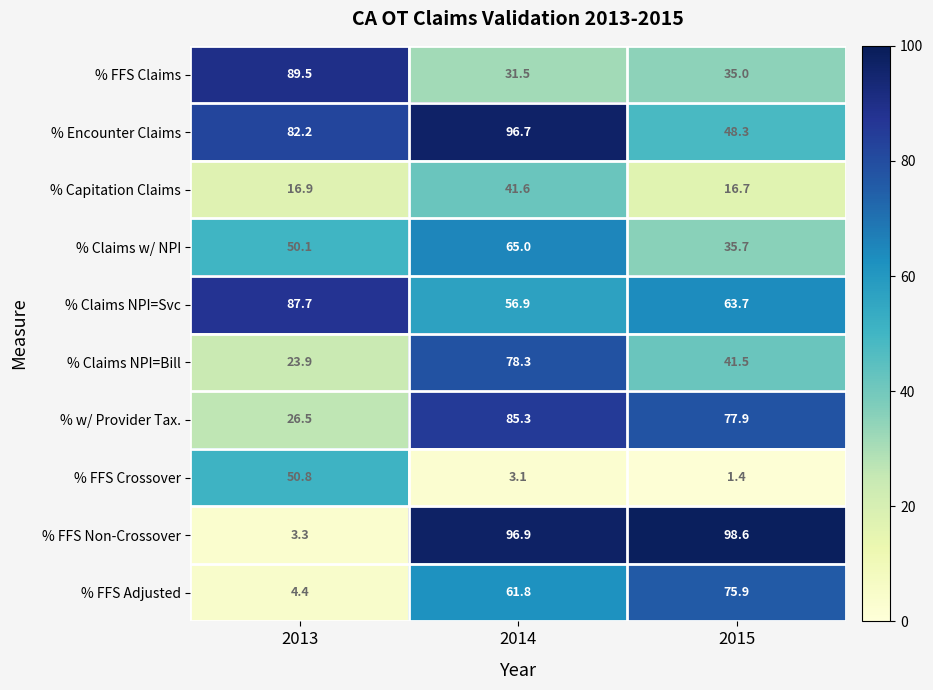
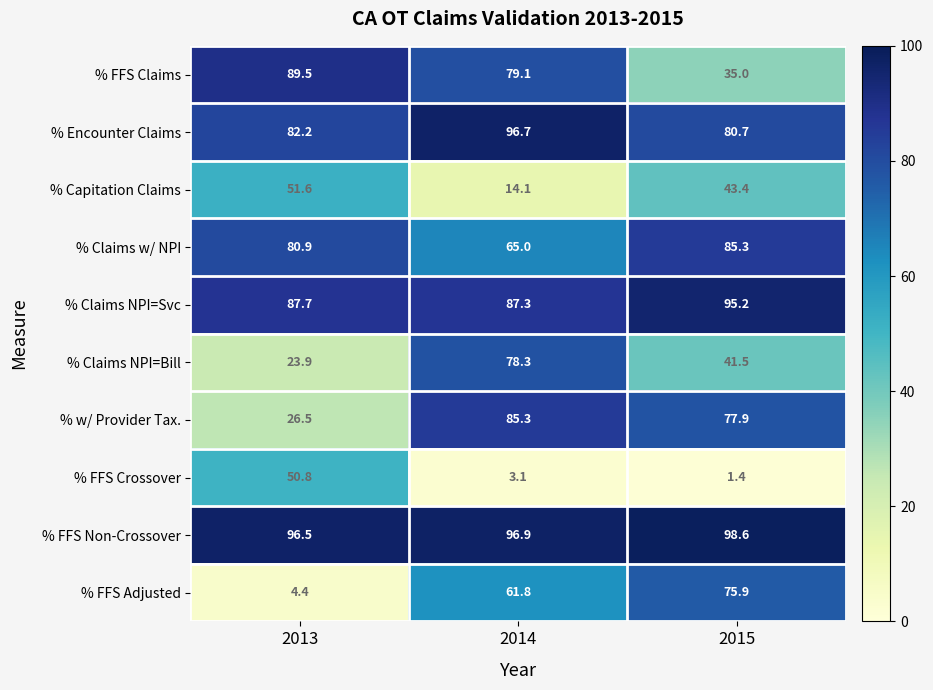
% FFS Claims, 2014: 31.5 -> 79.1
% Encounter Claims, 2015: 48.3 -> 80.7
% Capitation Claims, 2013: 16.9 -> 51.6
% Capitation Claims, 2014: 41.6 -> 14.1
% Capitation Claims, 2015: 16.7 -> 43.4
% Claims w/ NPI, 2013: 50.1 -> 80.9
% Claims w/ NPI, 2015: 35.7 -> 85.3
% Claims NPI=Svc, 2014: 56.9 -> 87.3
% Claims NPI=Svc, 2015: 63.7 -> 95.2
% FFS Non-Crossover, 2013: 3.3 -> 96.5
